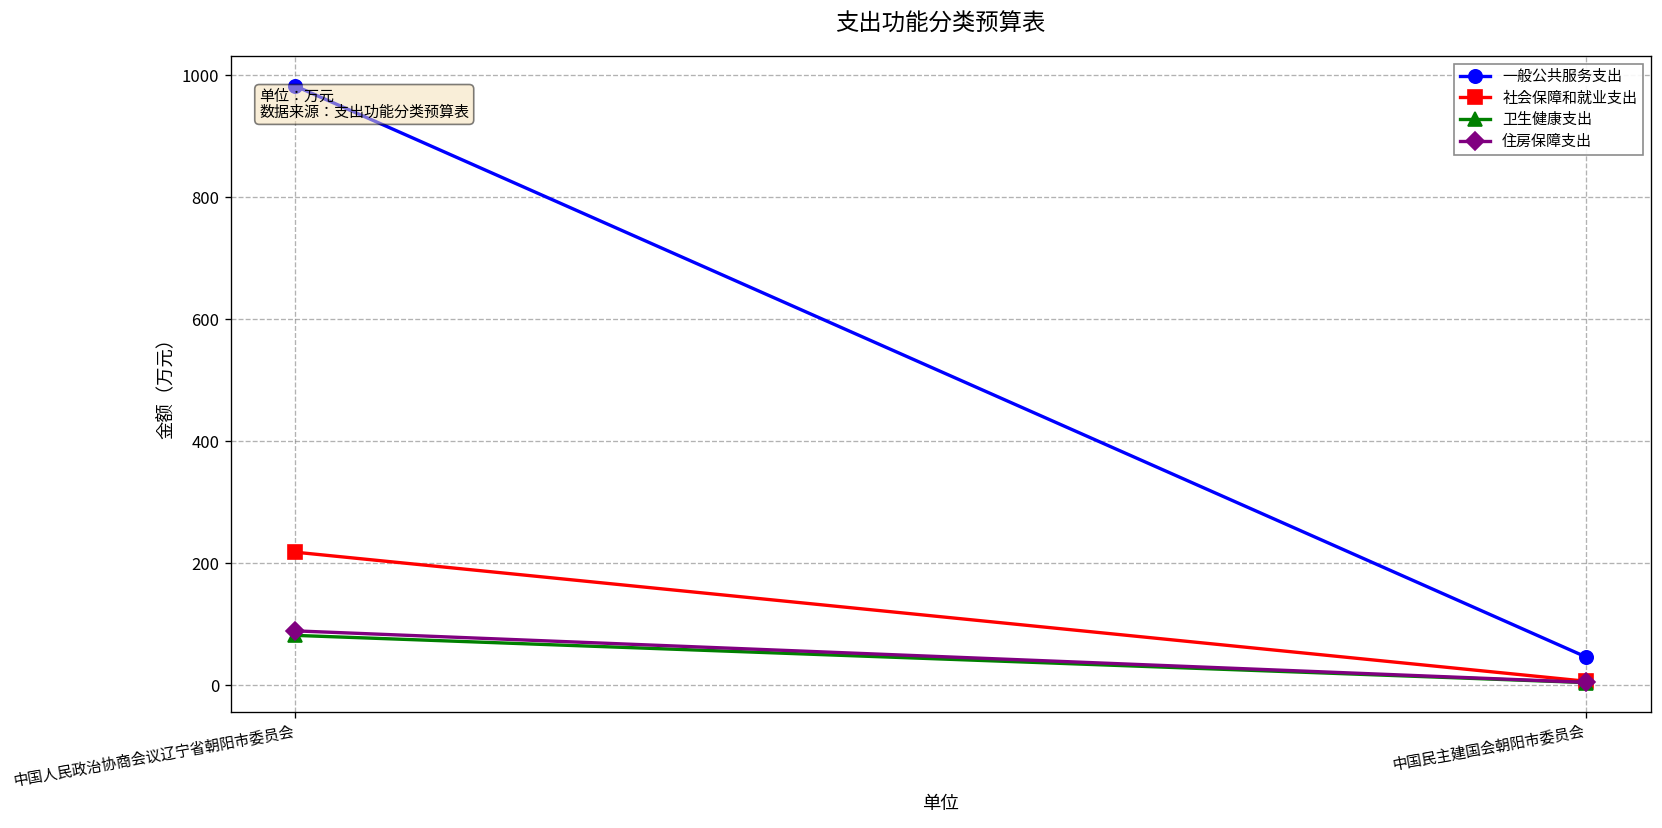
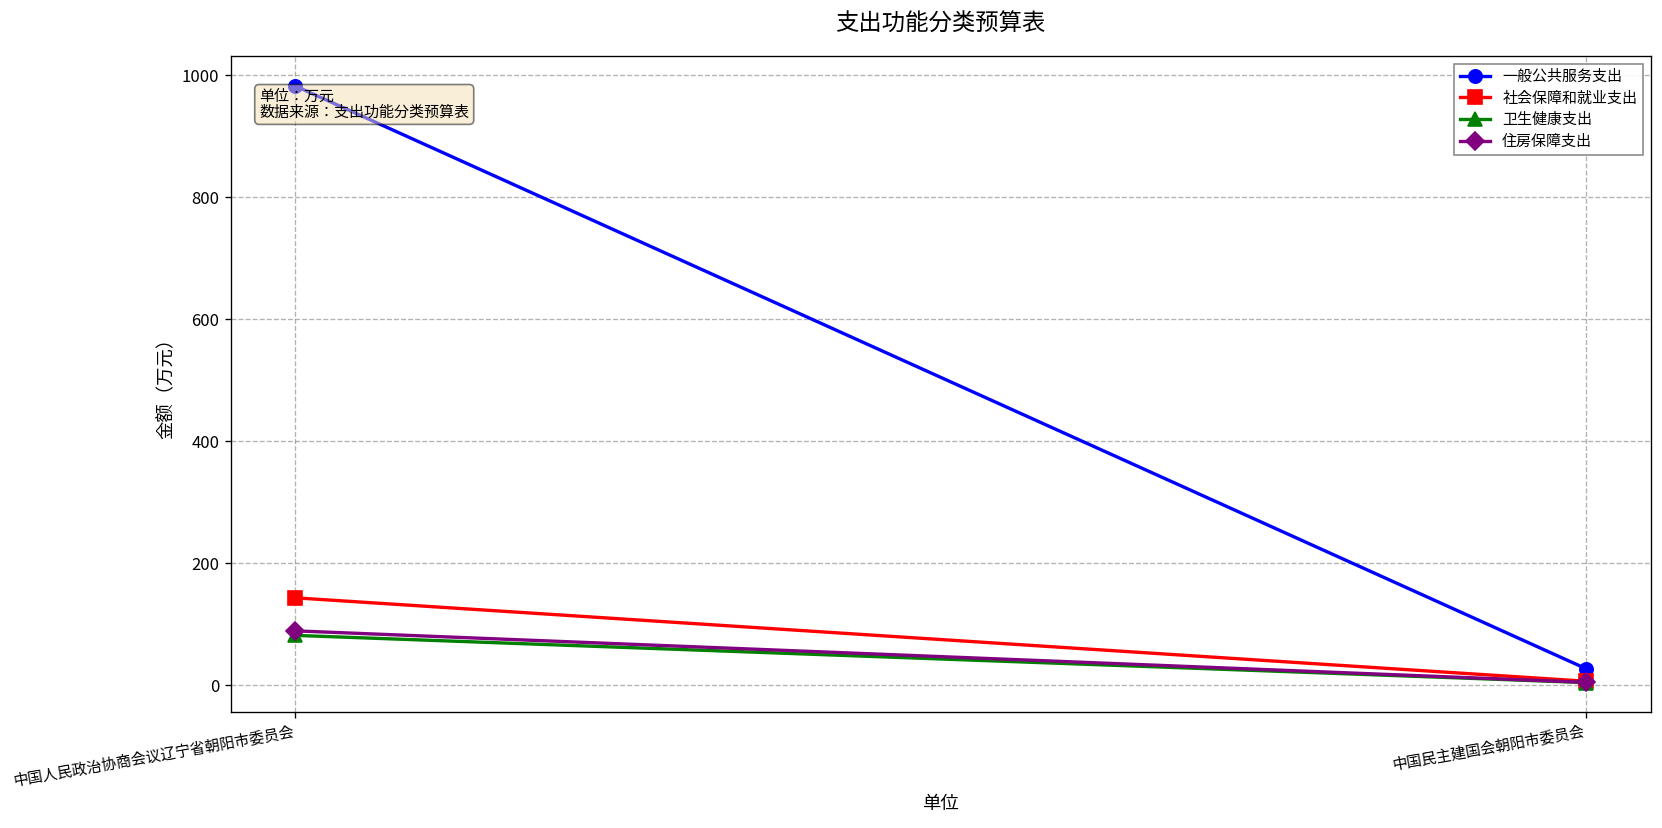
社会保障和就业支出, 中国人民政治协商会议辽宁省朝阳市委员会: 220 -> 140
一般公共服务支出, 中国民主建国会朝阳市委员会: 50 -> 30
